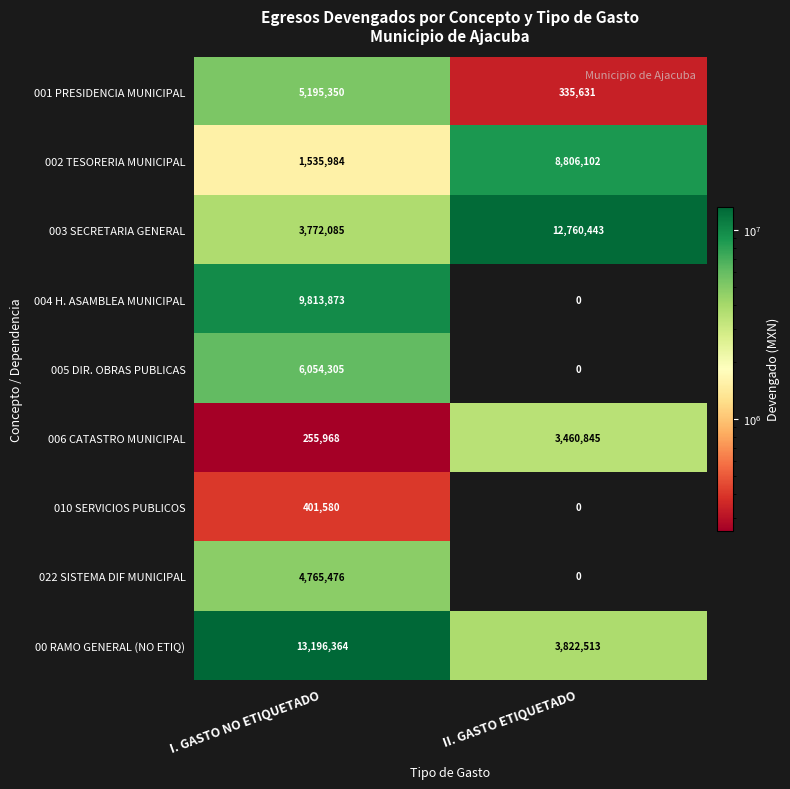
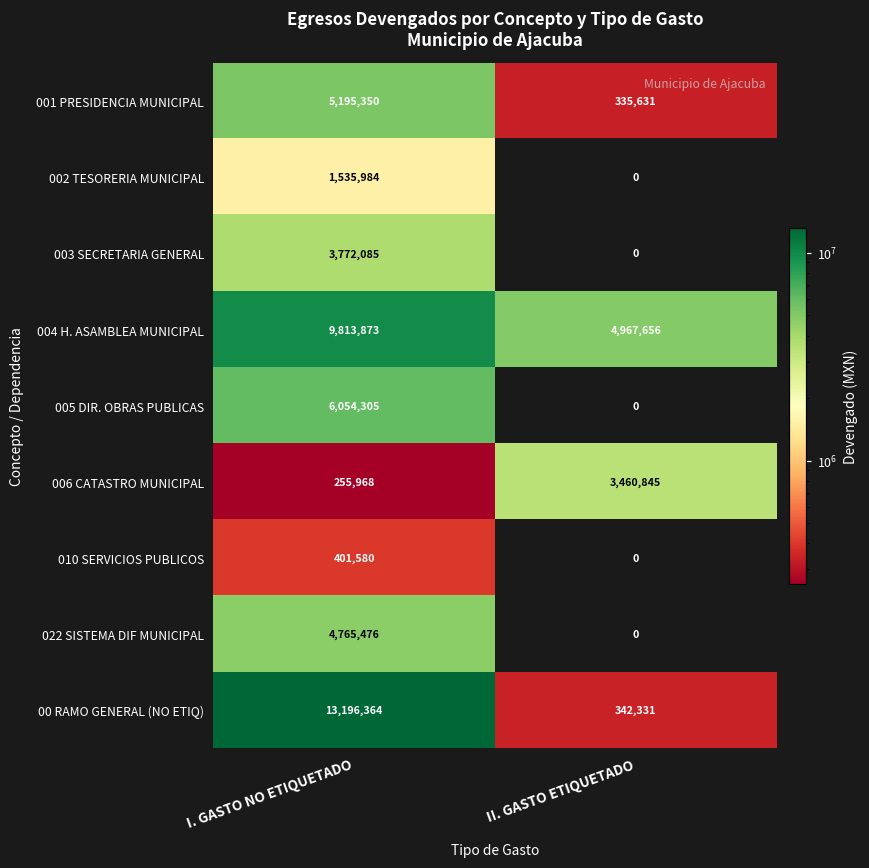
002 TESORERIA MUNICIPAL, II. GASTO ETIQUETADO: 8,806,102 -> 0
003 SECRETARIA GENERAL, II. GASTO ETIQUETADO: 12,760,443 -> 0
004 H. ASAMBLEA MUNICIPAL, II. GASTO ETIQUETADO: 0 -> 4,967,656
00 RAMO GENERAL (NO ETIQ), II. GASTO ETIQUETADO: 3,822,513 -> 342,331
